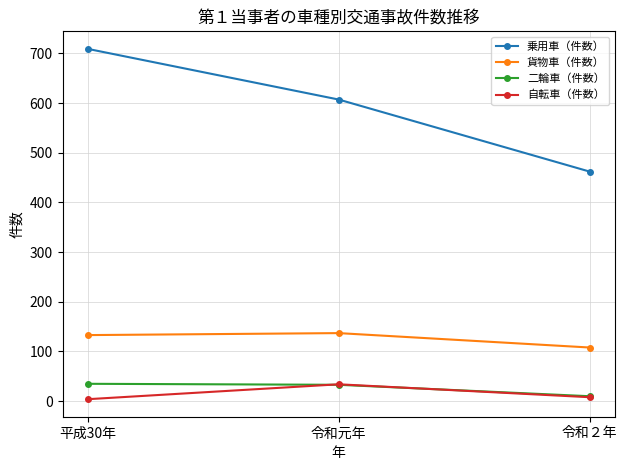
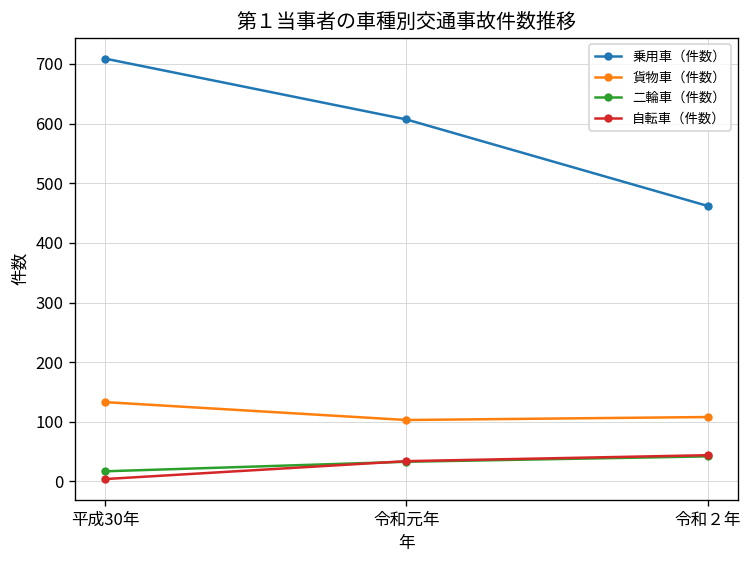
二輪車（件数）, 平成30年: 40 -> 20
貨物車（件数）, 令和元年: 140 -> 100
二輪車（件数）, 令和２年: 10 -> 40
自転車（件数）, 令和２年: 10 -> 40
